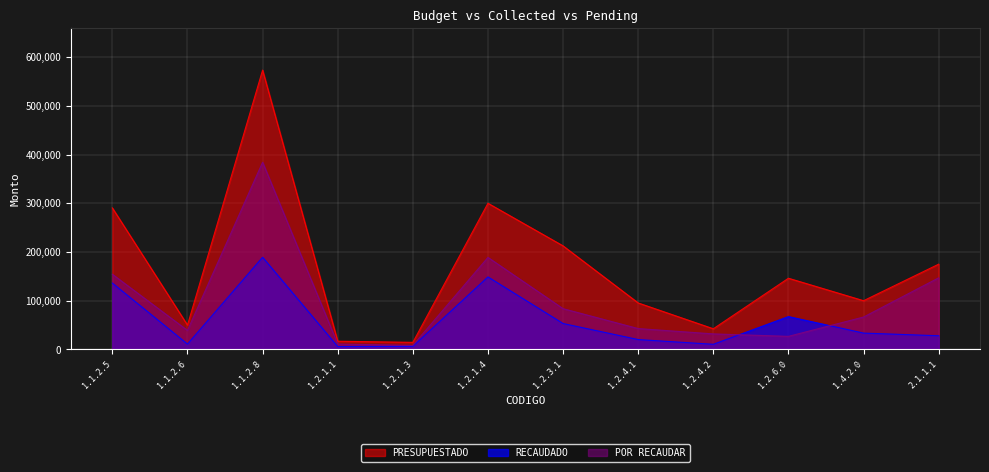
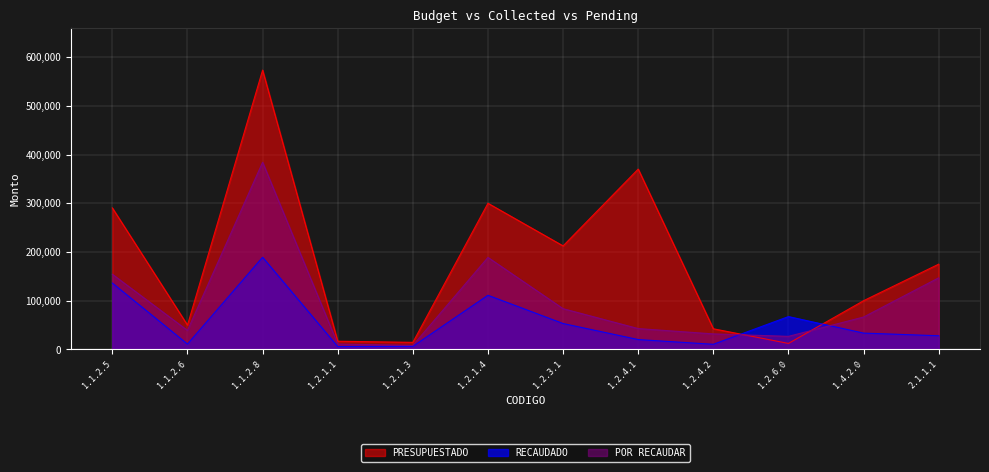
RECAUDADO, 1.2.1.4: 150,000 -> 110,000
PRESUPUESTADO, 1.2.4.1: 100,000 -> 370,000
PRESUPUESTADO, 1.2.6.0: 150,000 -> 10,000
